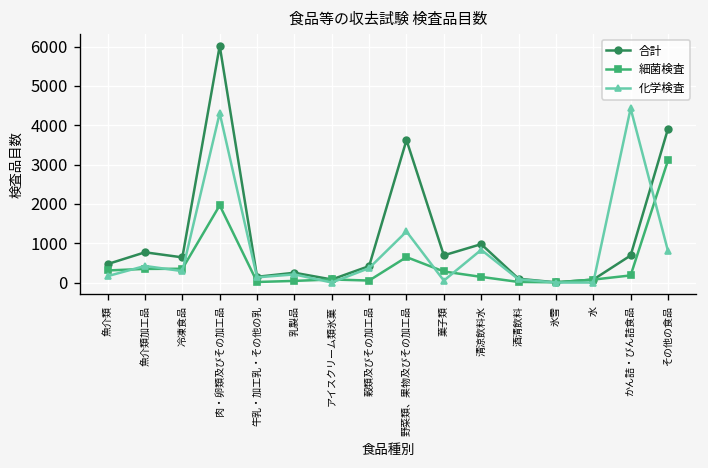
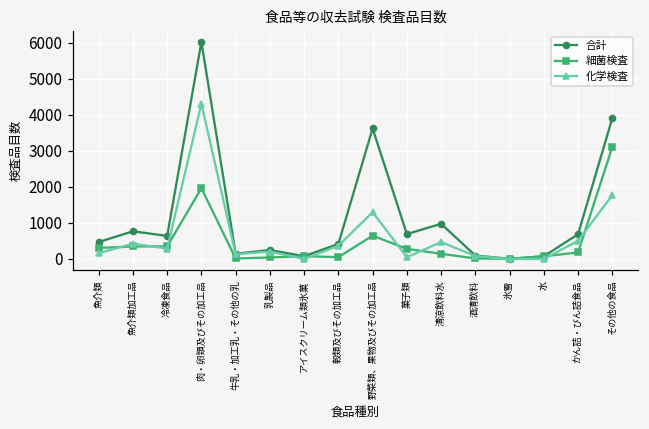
化学検査, 清涼飲料水: 800 -> 500
化学検査, かん詰・びん詰食品: 4400 -> 500
化学検査, その他の食品: 800 -> 1800
